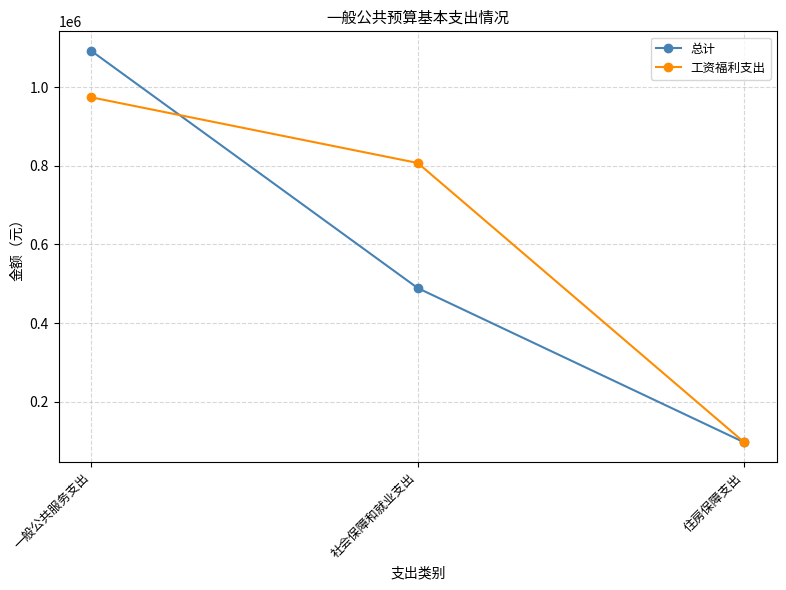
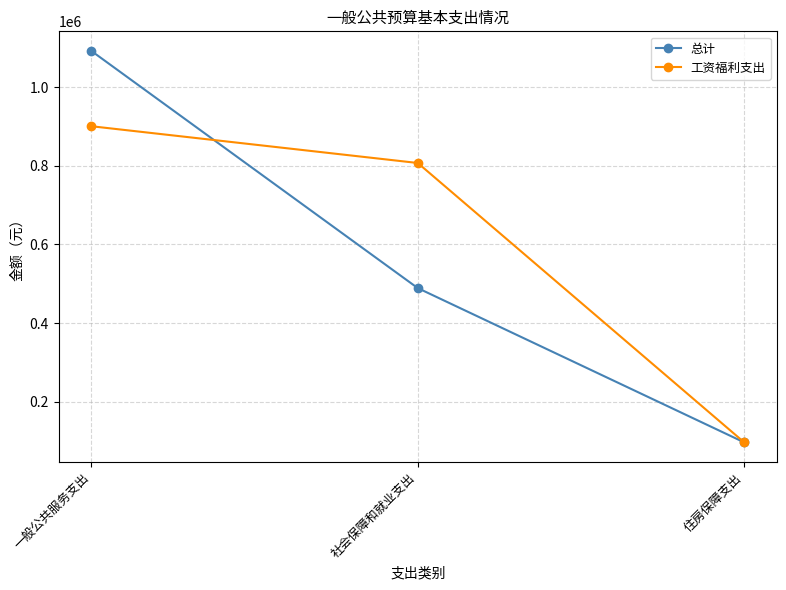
工资福利支出, 一般公共服务支出: 970000 -> 900000
